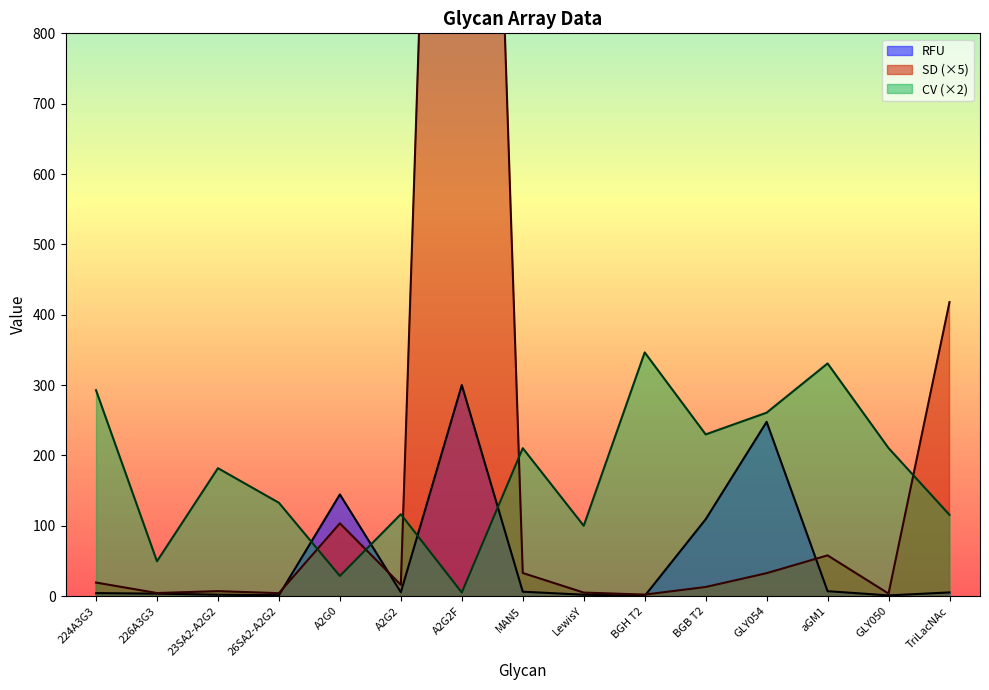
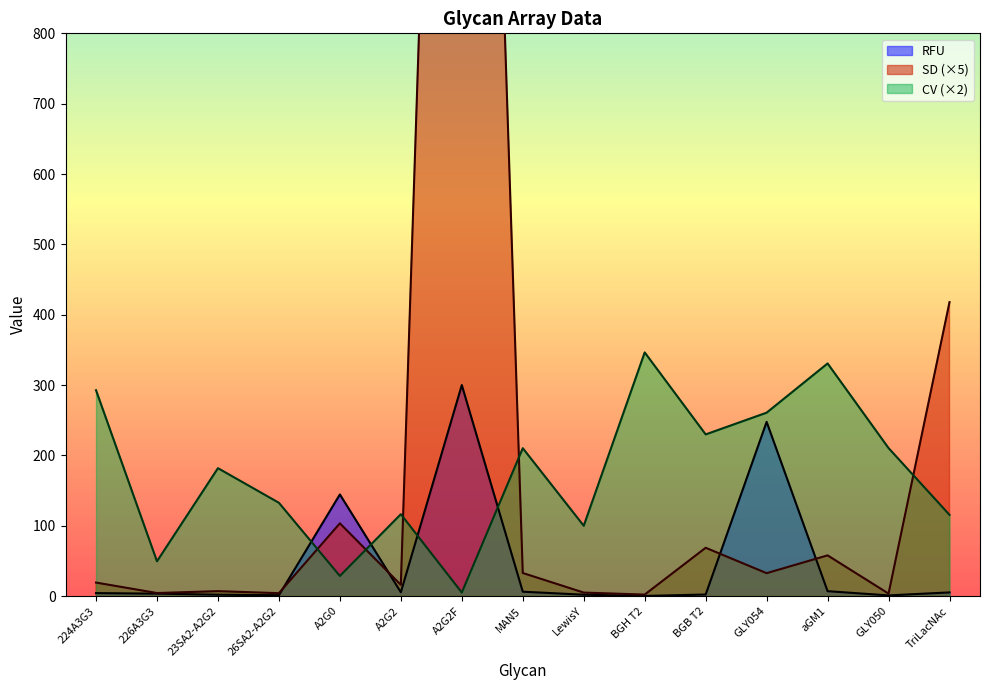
RFU, BGB T2: 110 -> 0
SD (×5), BGB T2: 10 -> 70
